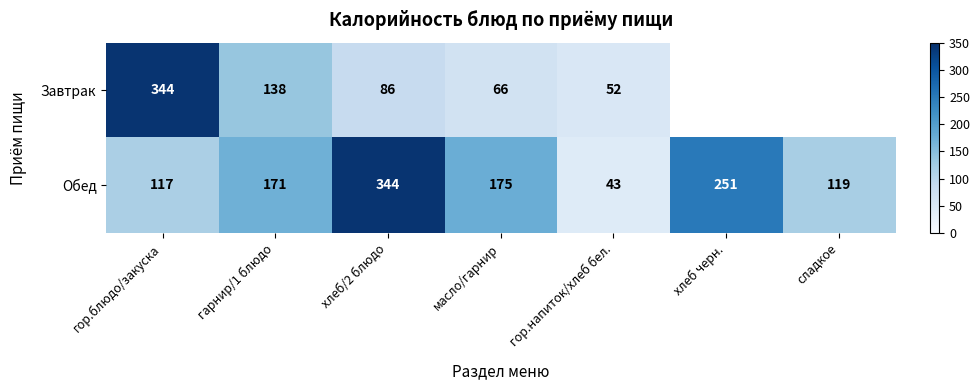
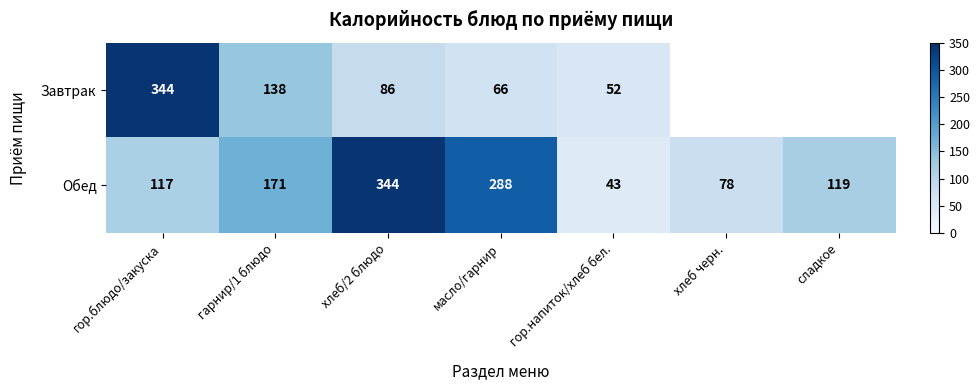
Обед, масло/гарнир: 175 -> 288
Обед, хлеб черн.: 251 -> 78
